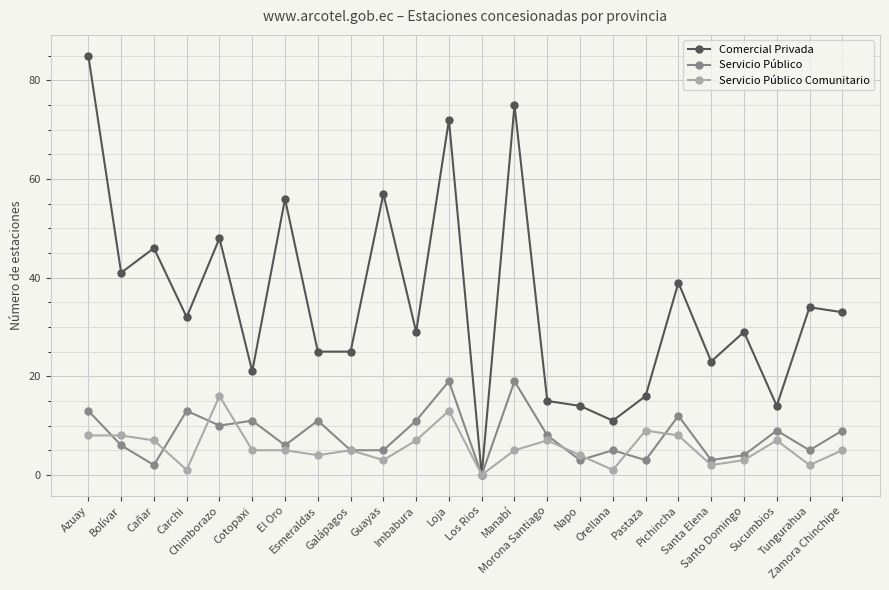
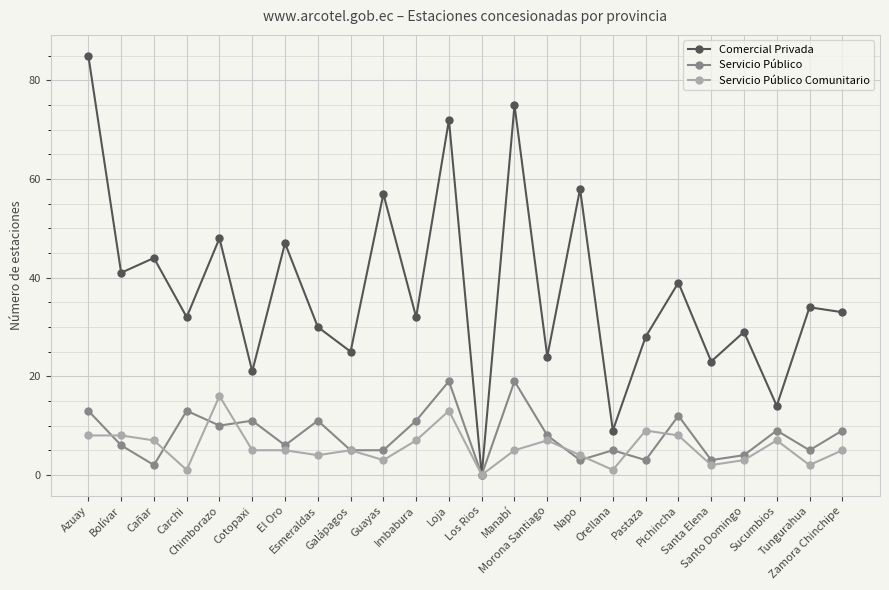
Comercial Privada, Cañar: 46 -> 44
Comercial Privada, El Oro: 56 -> 47
Comercial Privada, Esmeraldas: 25 -> 30
Comercial Privada, Imbabura: 29 -> 32
Comercial Privada, Morona Santiago: 15 -> 24
Comercial Privada, Napo: 14 -> 58
Comercial Privada, Orellana: 11 -> 9
Comercial Privada, Pastaza: 16 -> 28
